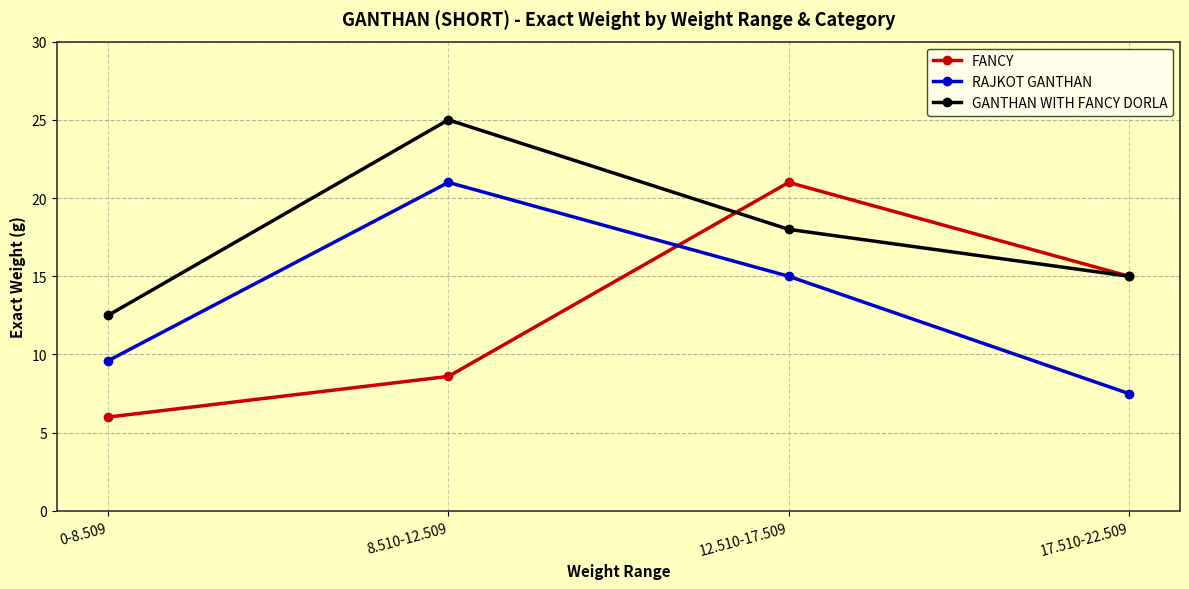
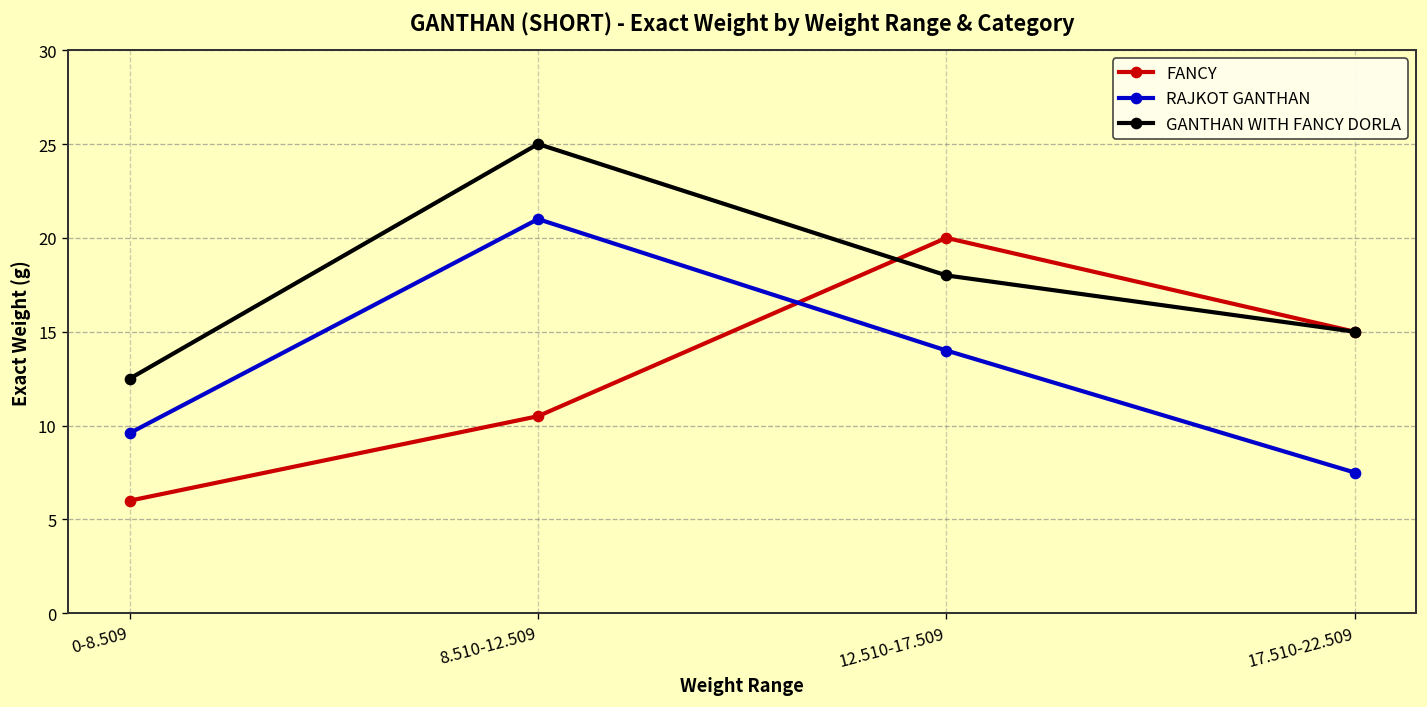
FANCY, 8.510-12.509: 8.6 -> 10.5
FANCY, 12.510-17.509: 21 -> 20
RAJKOT GANTHAN, 12.510-17.509: 15 -> 14
